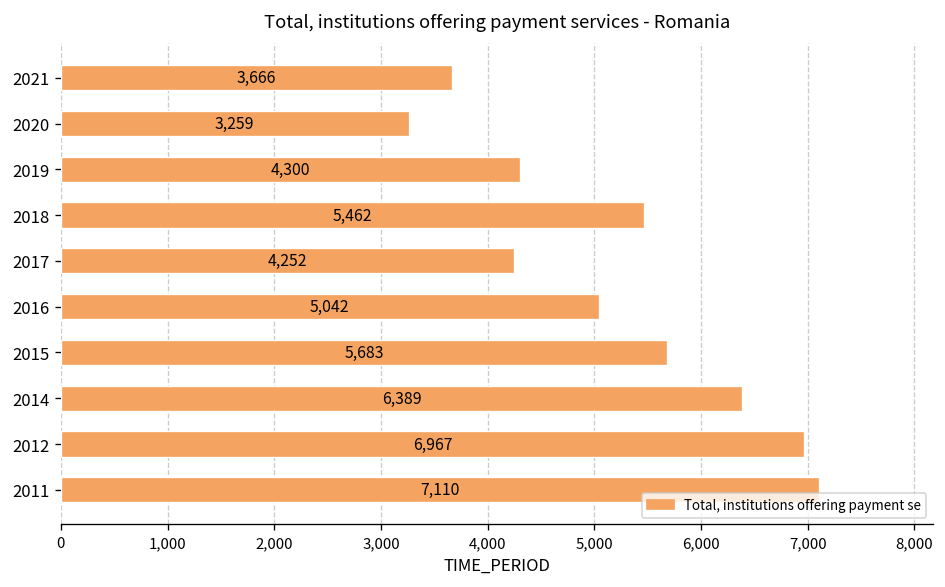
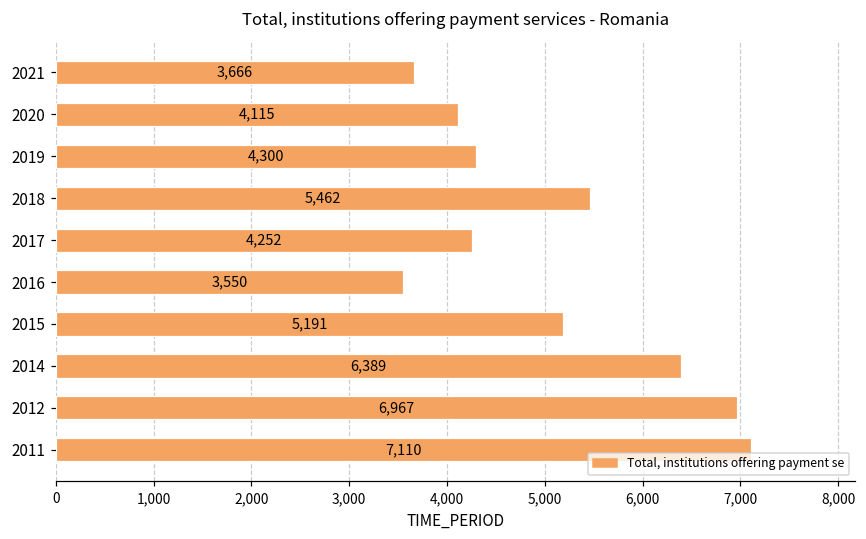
2020: 3,259 -> 4,115
2016: 5,042 -> 3,550
2015: 5,683 -> 5,191
